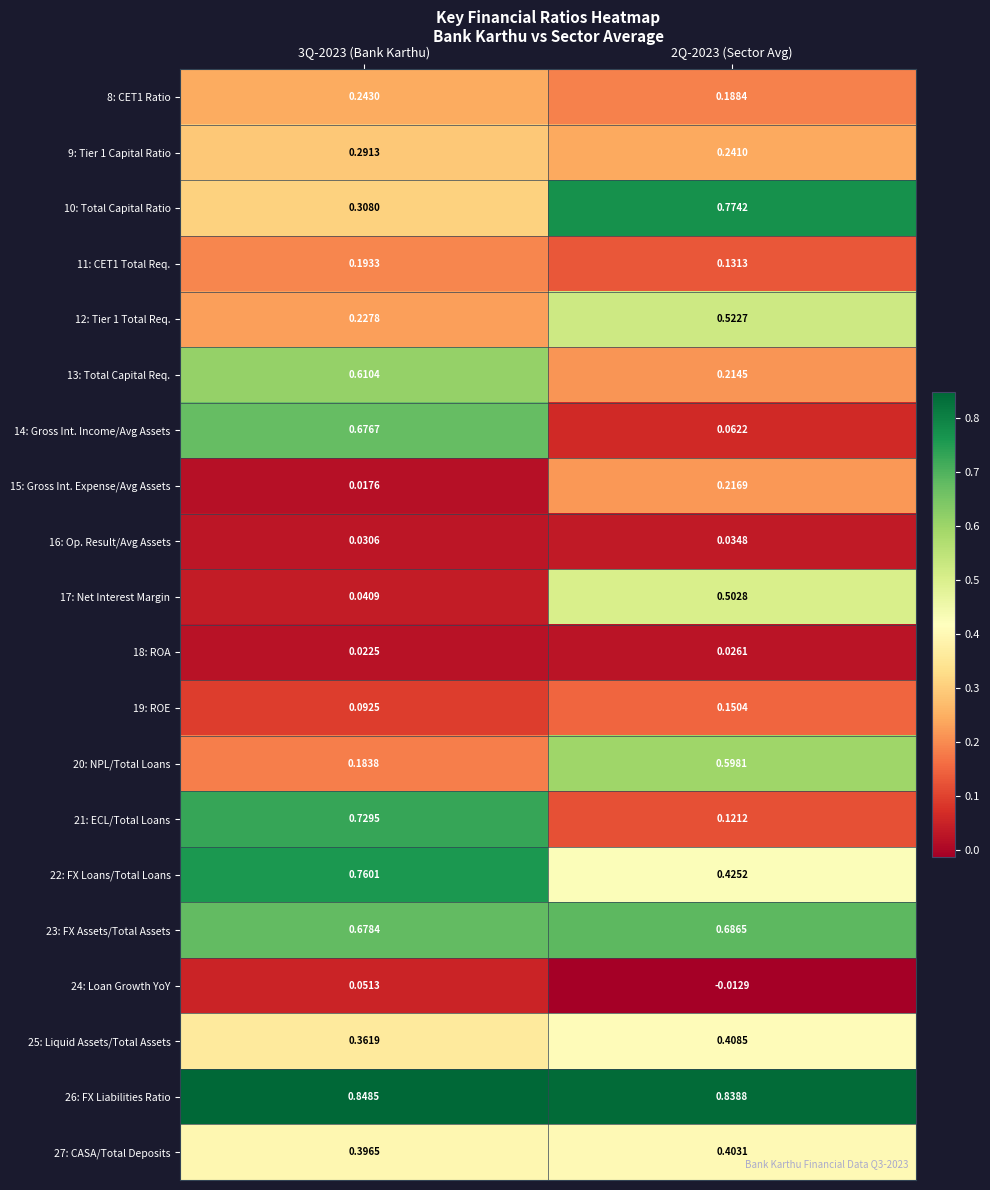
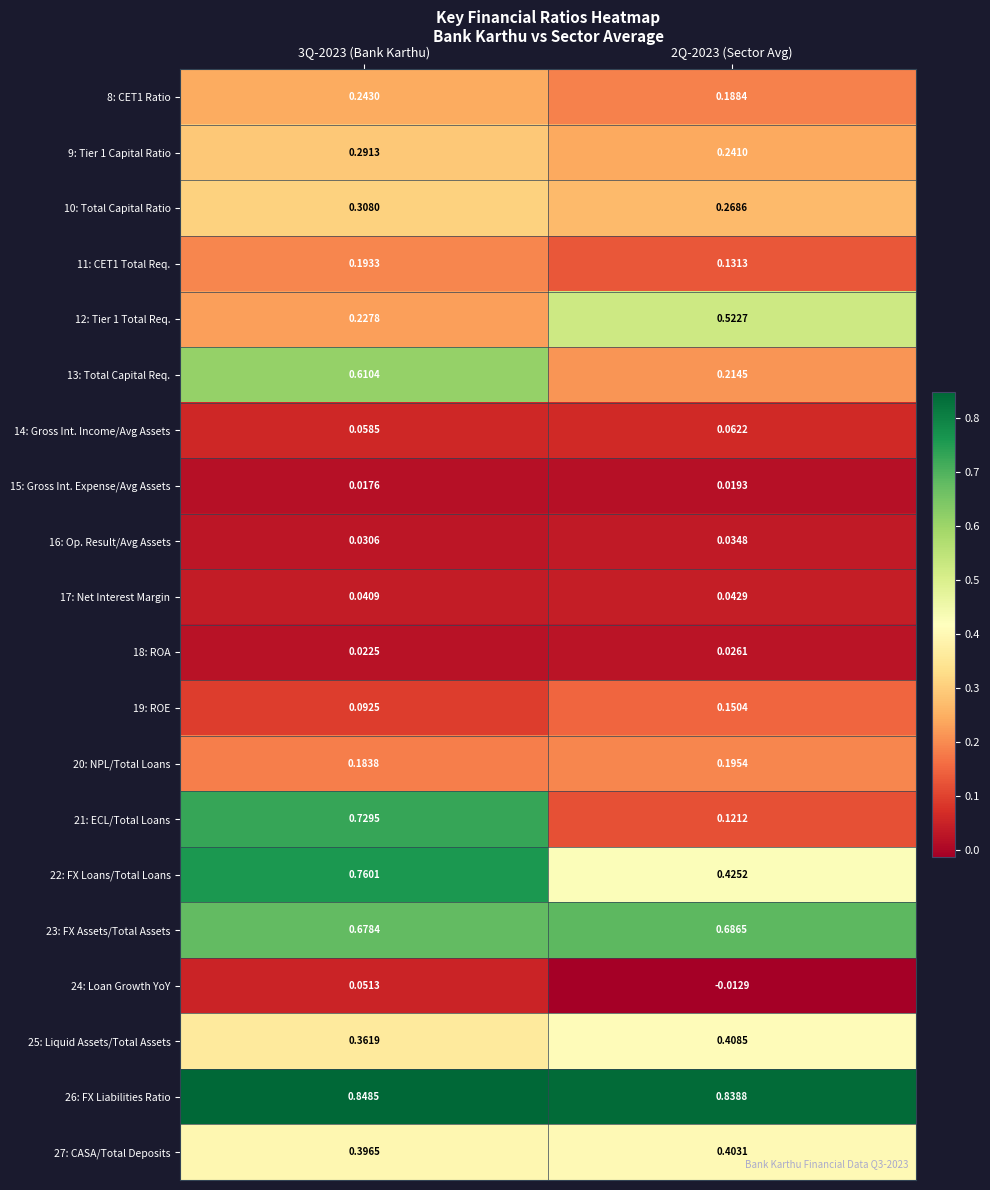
10: Total Capital Ratio, 2Q-2023 (Sector Avg): 0.7742 -> 0.2686
14: Gross Int. Income/Avg Assets, 3Q-2023 (Bank Karthu): 0.6767 -> 0.0585
15: Gross Int. Expense/Avg Assets, 2Q-2023 (Sector Avg): 0.2169 -> 0.0193
17: Net Interest Margin, 2Q-2023 (Sector Avg): 0.5028 -> 0.0429
20: NPL/Total Loans, 2Q-2023 (Sector Avg): 0.5981 -> 0.1954
